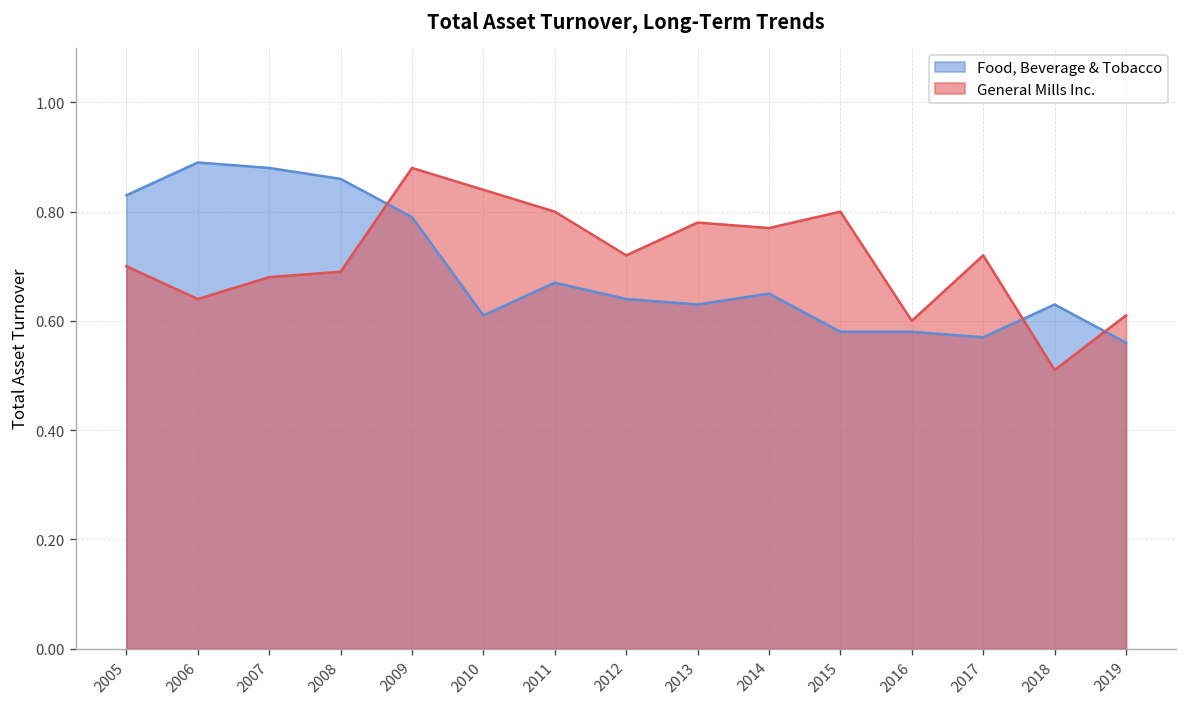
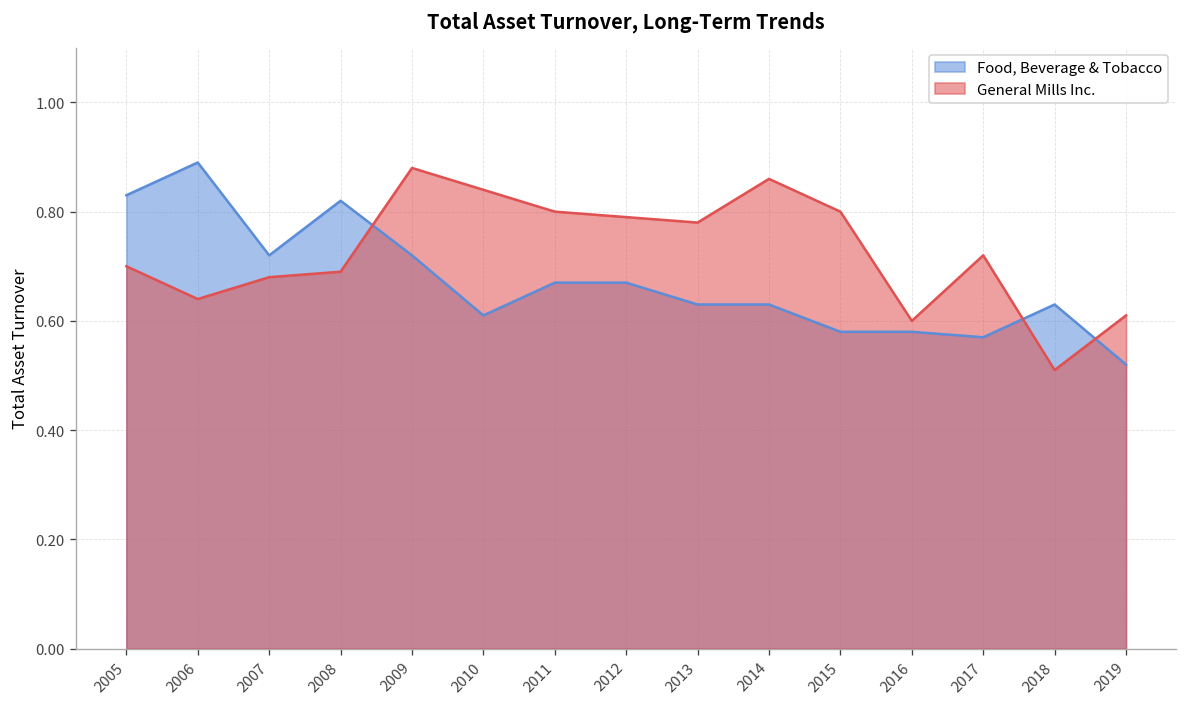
Food, Beverage & Tobacco, 2007: 0.88 -> 0.72
Food, Beverage & Tobacco, 2008: 0.86 -> 0.82
Food, Beverage & Tobacco, 2009: 0.79 -> 0.72
Food, Beverage & Tobacco, 2012: 0.64 -> 0.67
General Mills Inc., 2012: 0.72 -> 0.79
Food, Beverage & Tobacco, 2014: 0.65 -> 0.63
General Mills Inc., 2014: 0.77 -> 0.86
Food, Beverage & Tobacco, 2019: 0.56 -> 0.52
